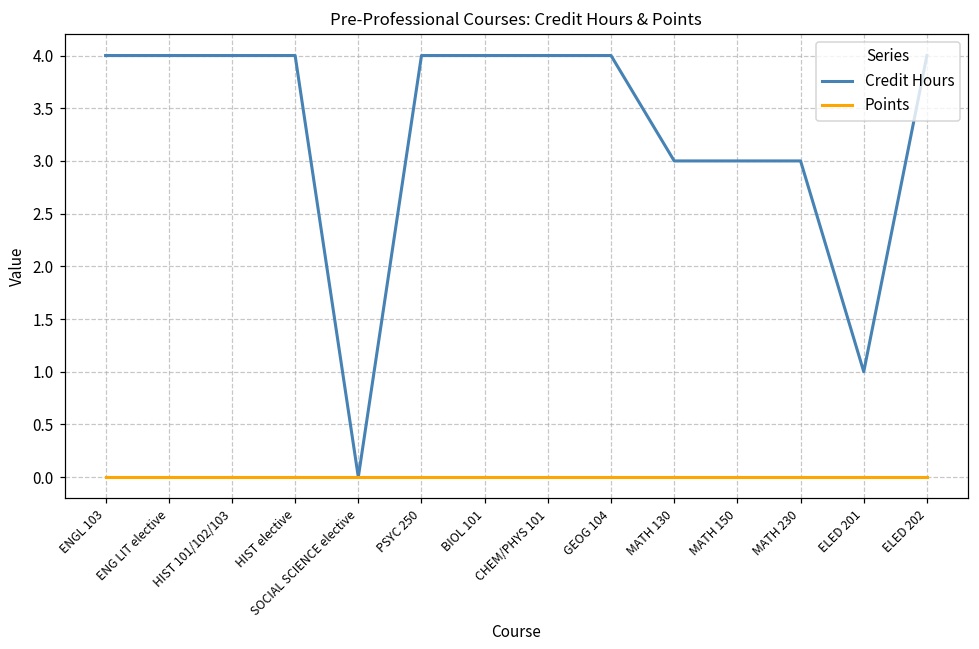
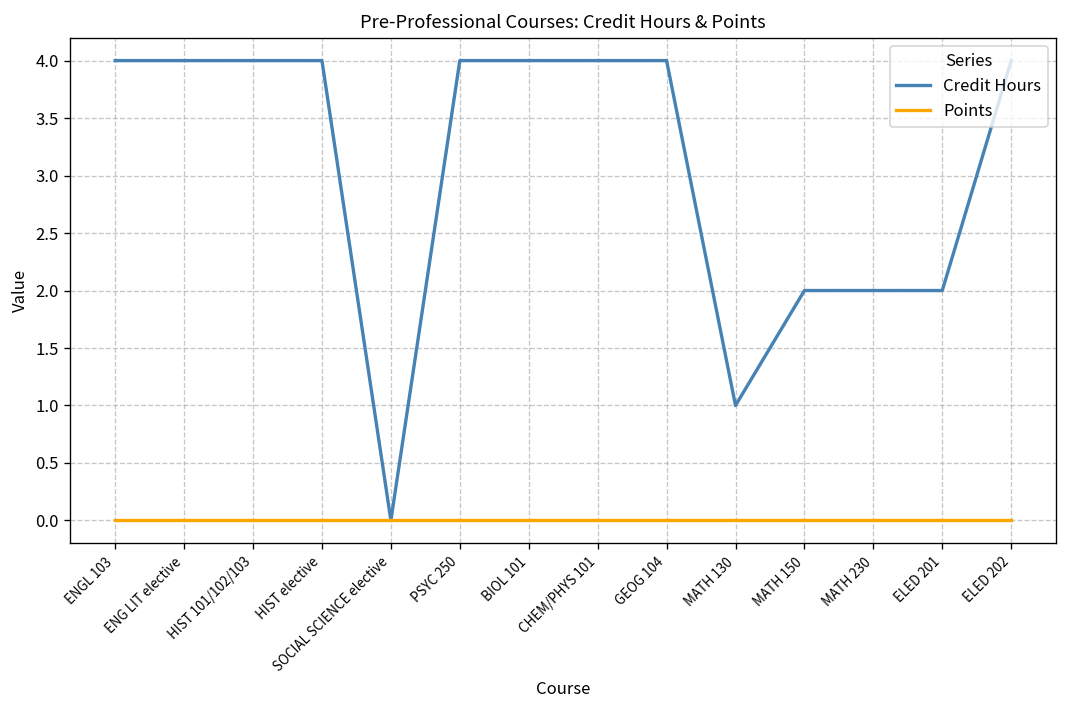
Credit Hours, MATH 130: 3 -> 1
Credit Hours, MATH 150: 3 -> 2
Credit Hours, MATH 230: 3 -> 2
Credit Hours, ELED 201: 1 -> 2
